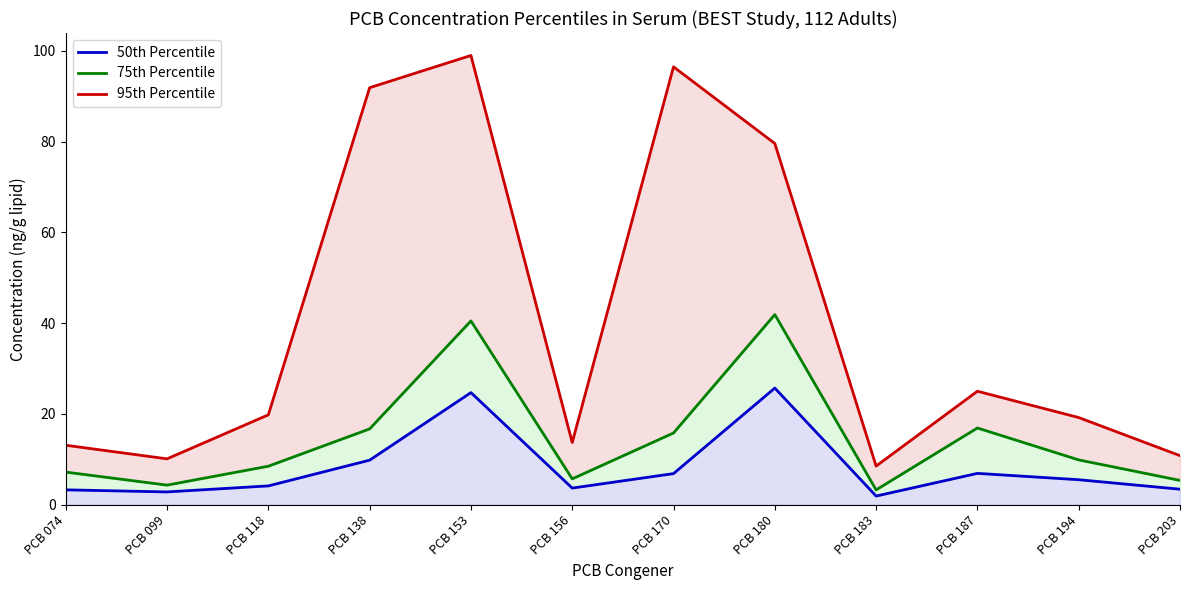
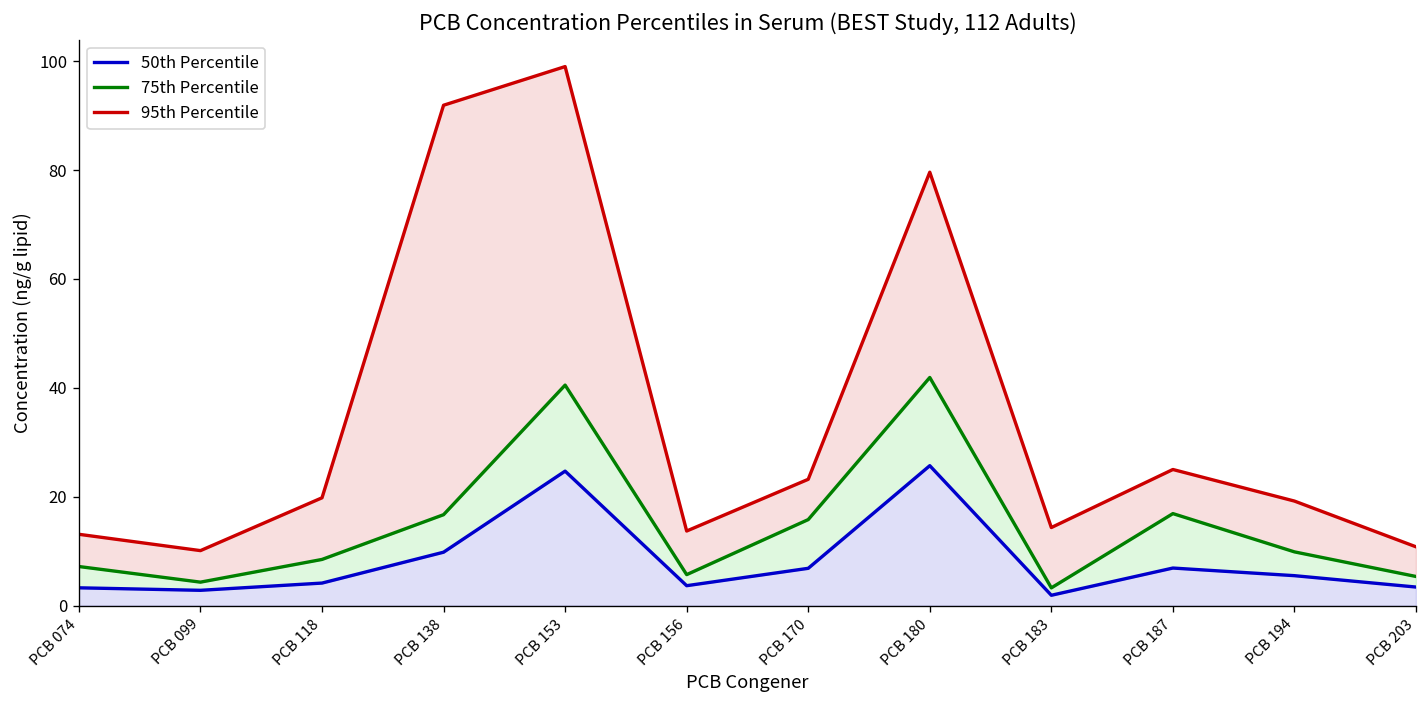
95th Percentile, PCB 170: 97 -> 23
95th Percentile, PCB 183: 9 -> 14
